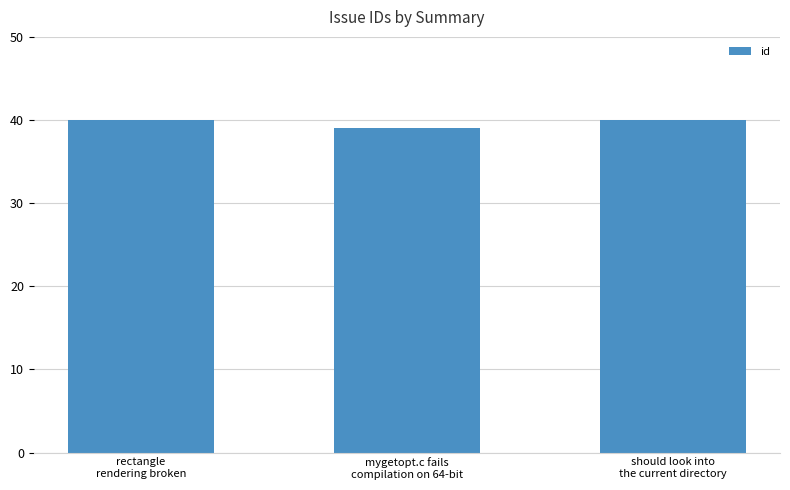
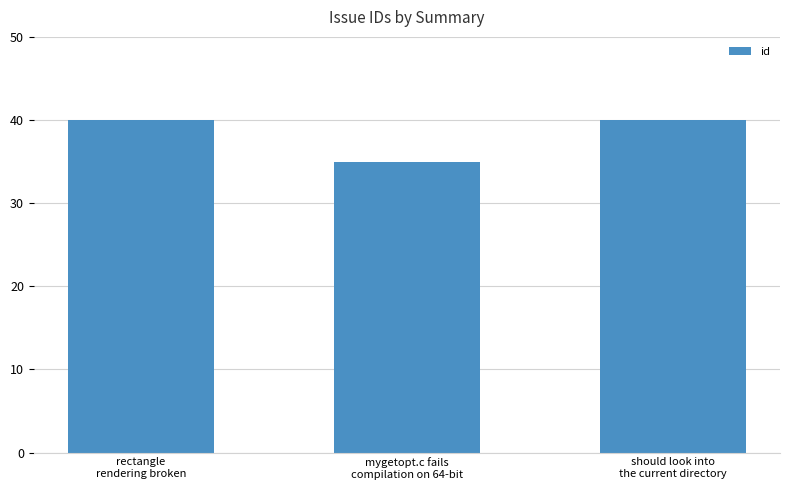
mygetopt.c fails compilation on 64-bit: 39 -> 35
